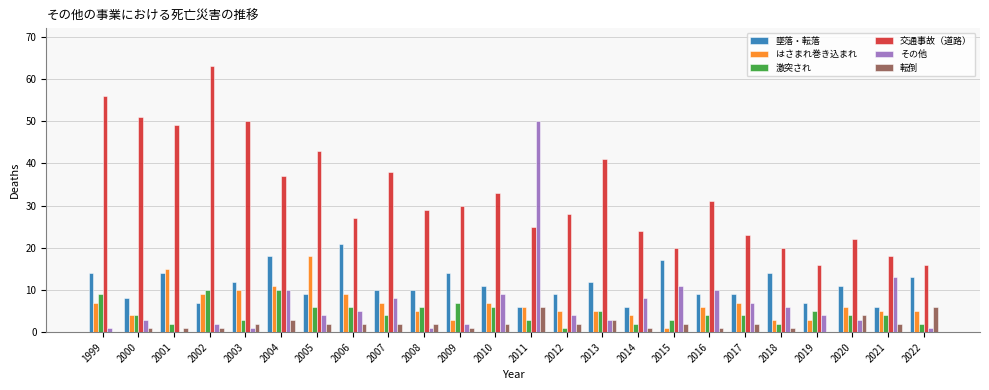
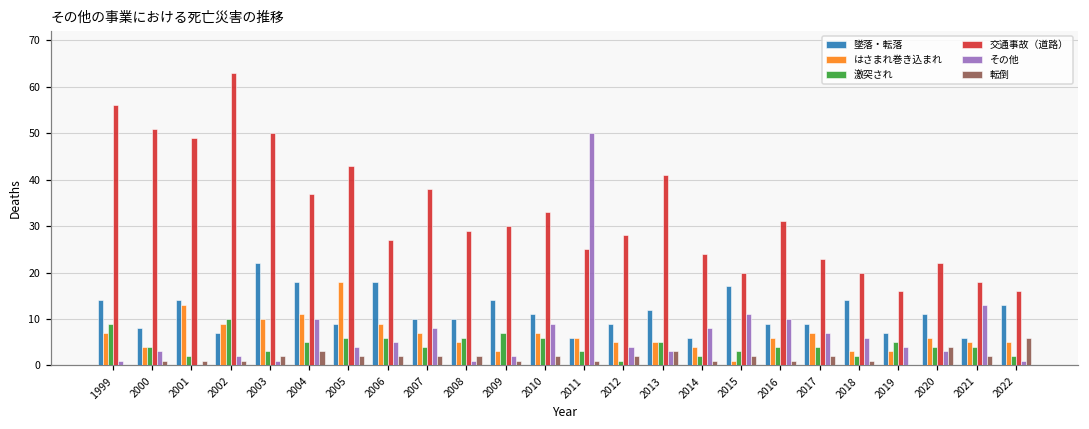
はさまれ巻き込まれ, 2001: 15 -> 13
墜落・転落, 2003: 12 -> 22
激突され, 2004: 10 -> 5
墜落・転落, 2006: 21 -> 18
転倒, 2011: 6 -> 1
